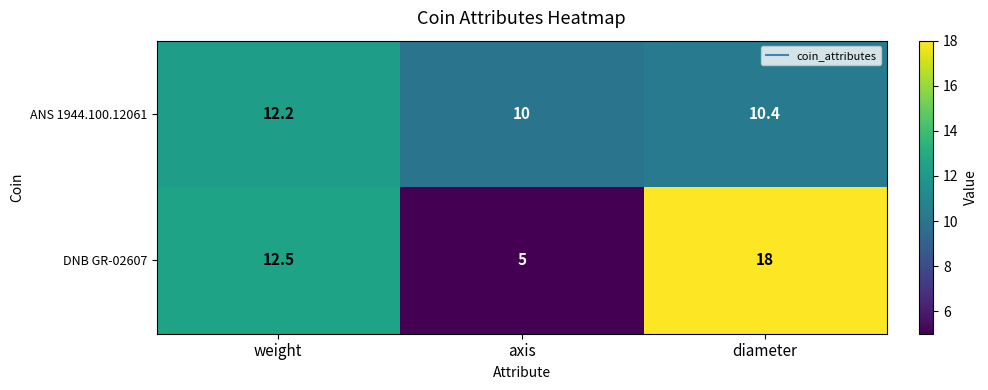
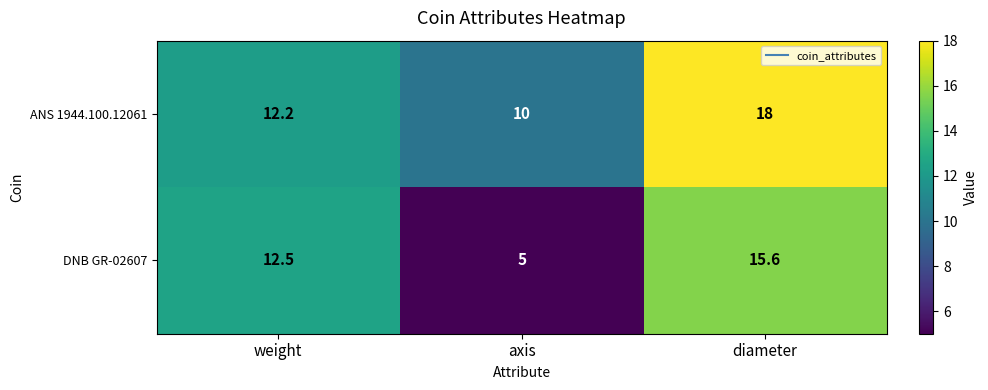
ANS 1944.100.12061, diameter: 10.4 -> 18
DNB GR-02607, diameter: 18 -> 15.6
